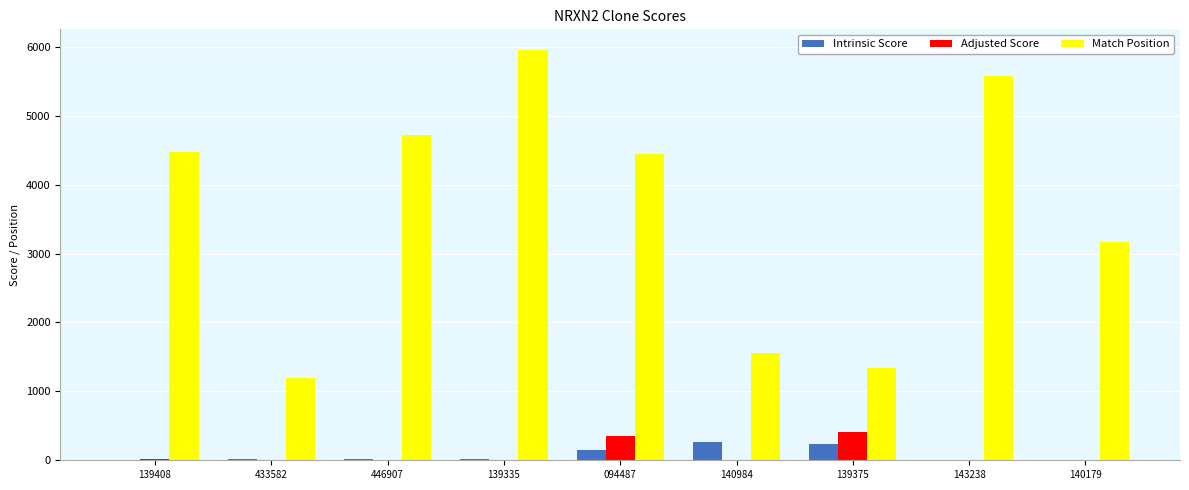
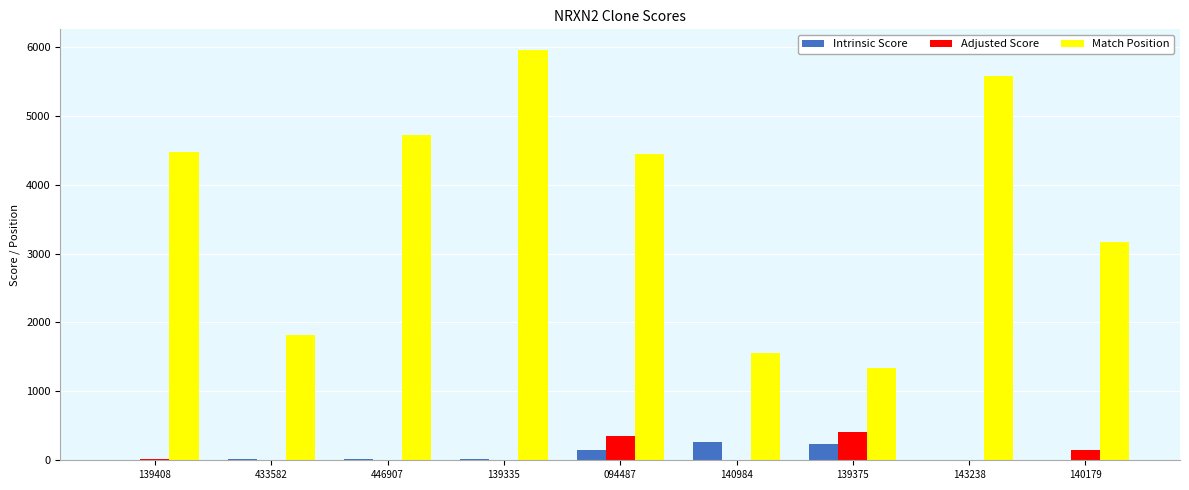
Match Position, 433582: 1200 -> 1800
Adjusted Score, 140179: 0 -> 200
